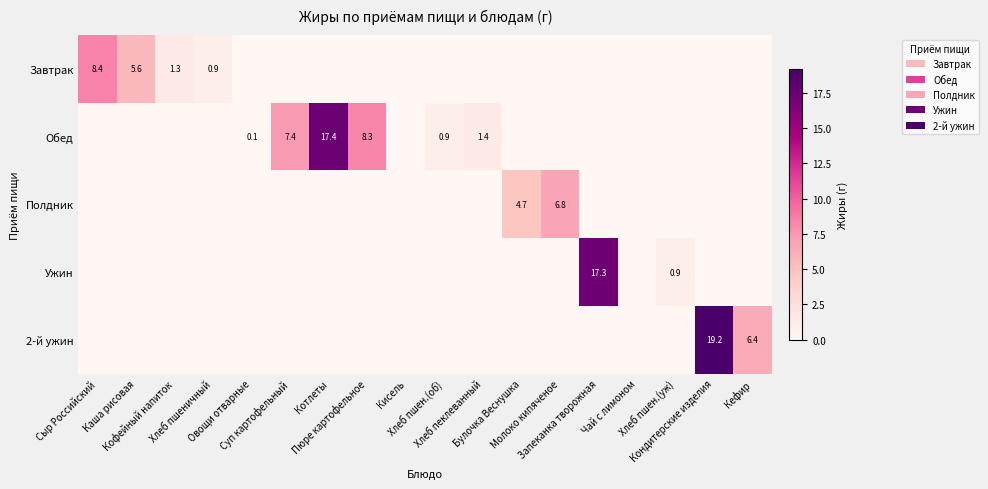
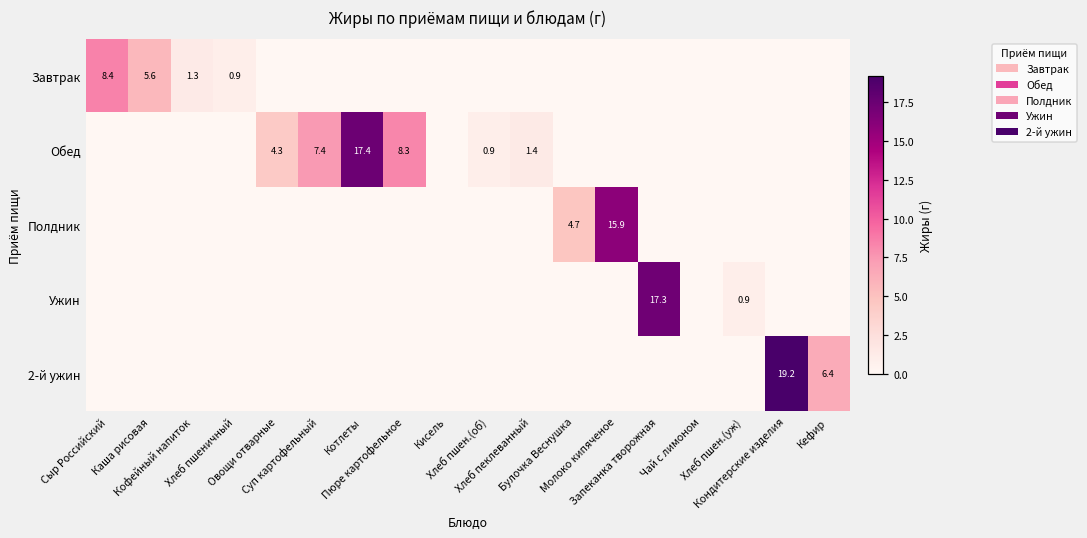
Обед, Овощи отварные: 0.1 -> 4.3
Полдник, Молоко кипяченое: 6.8 -> 15.9
